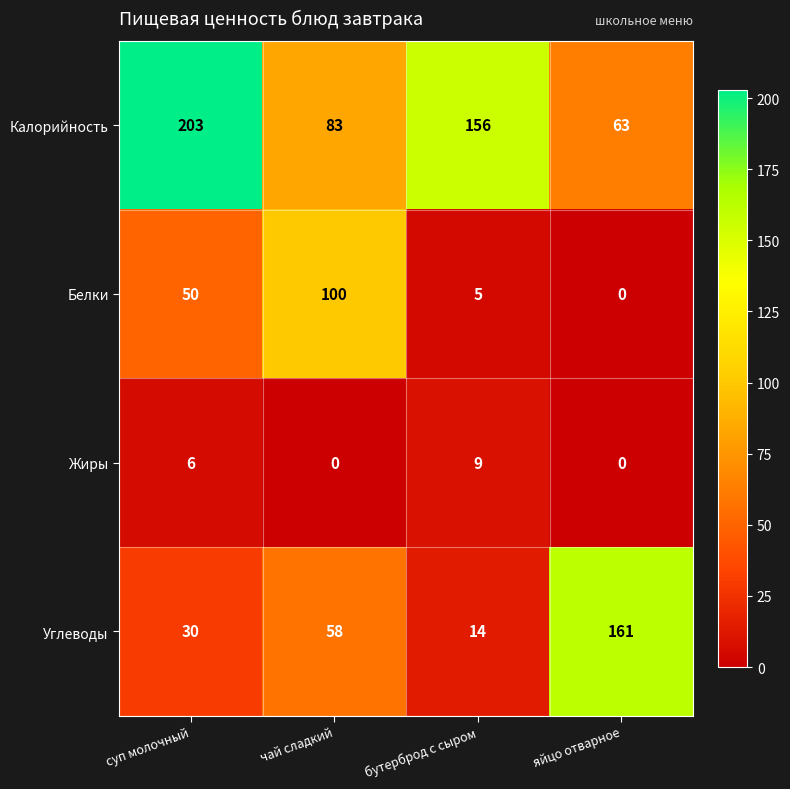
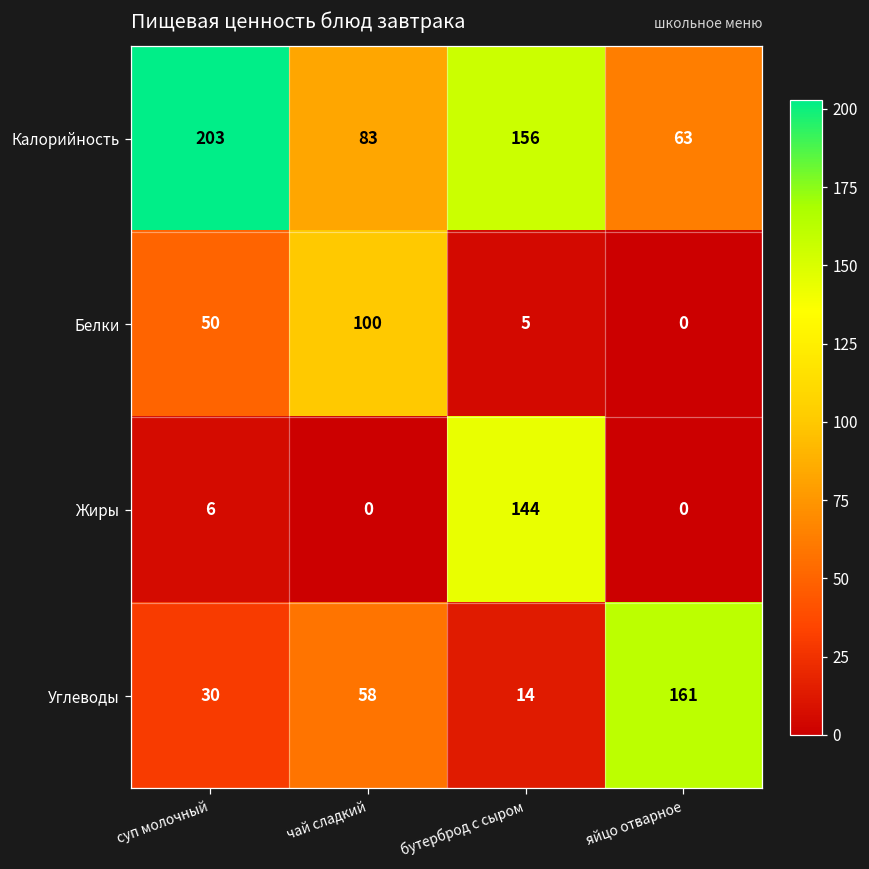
Жиры, бутерброд с сыром: 9 -> 144
